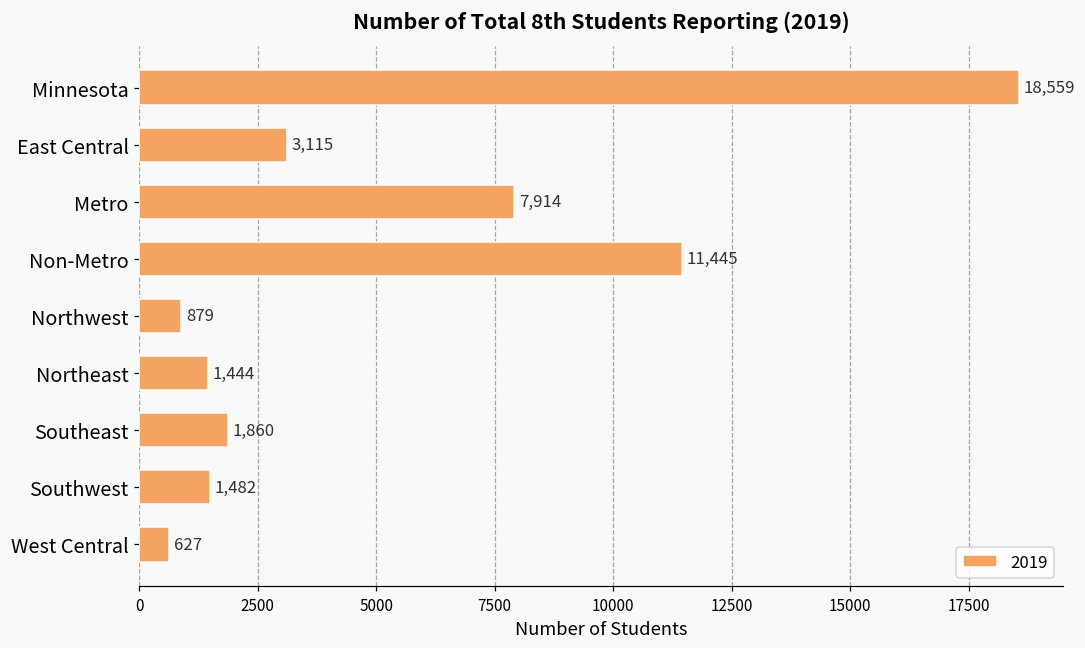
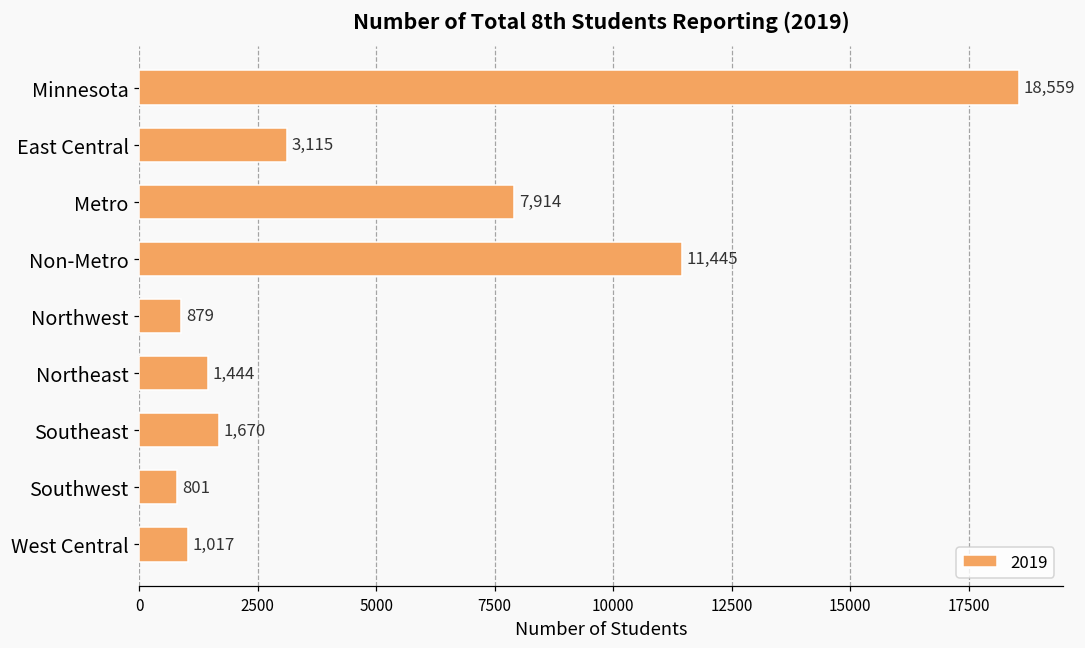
Southeast: 1,860 -> 1,670
Southwest: 1,482 -> 801
West Central: 627 -> 1,017
